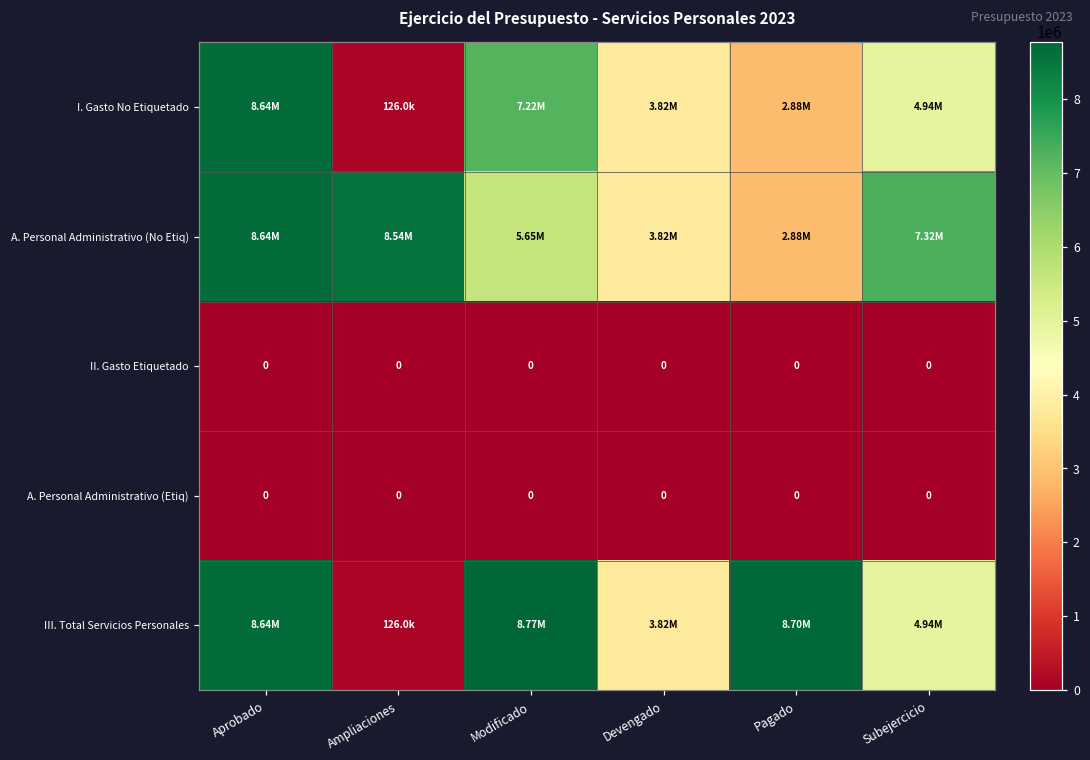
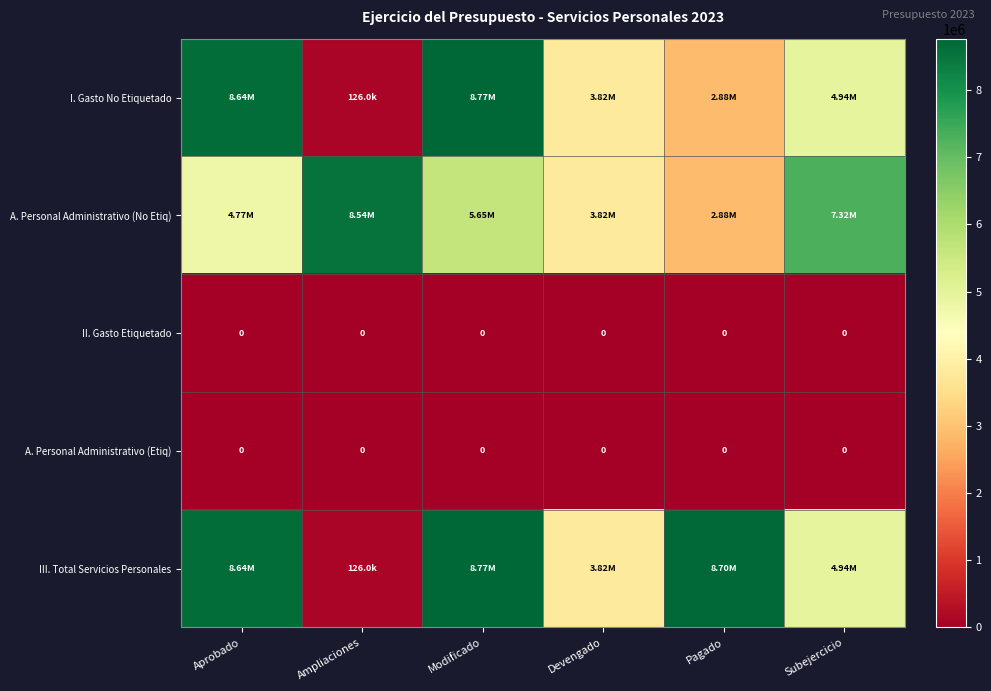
I. Gasto No Etiquetado, Modificado: 7.22M -> 8.77M
A. Personal Administrativo (No Etiq), Aprobado: 8.64M -> 4.77M
